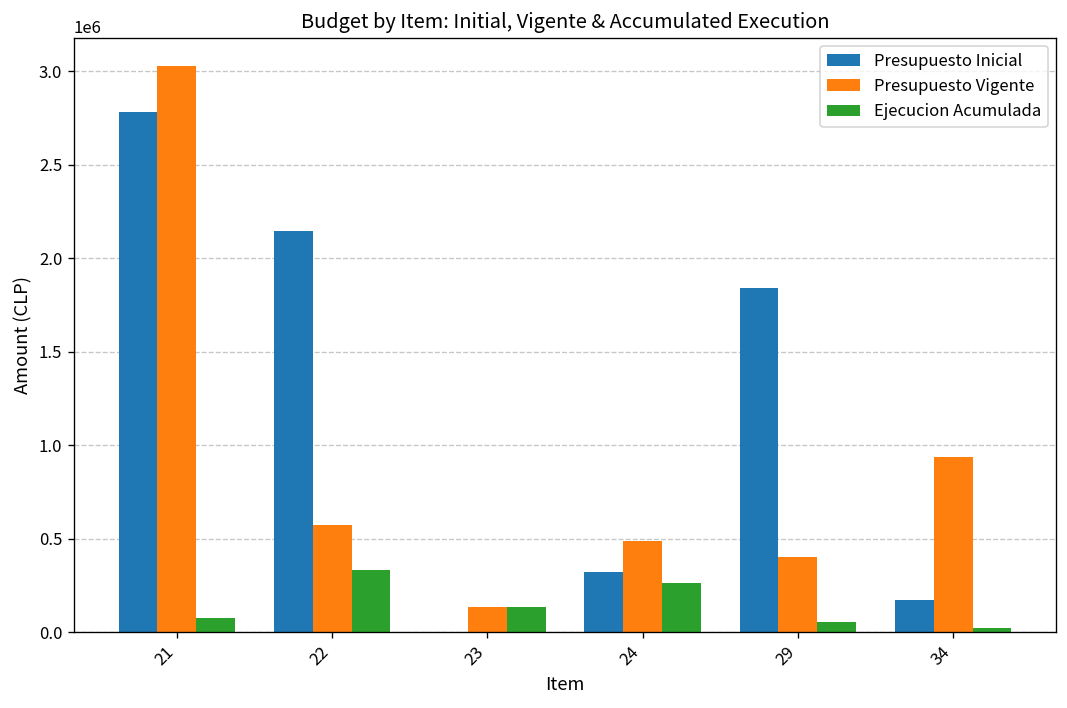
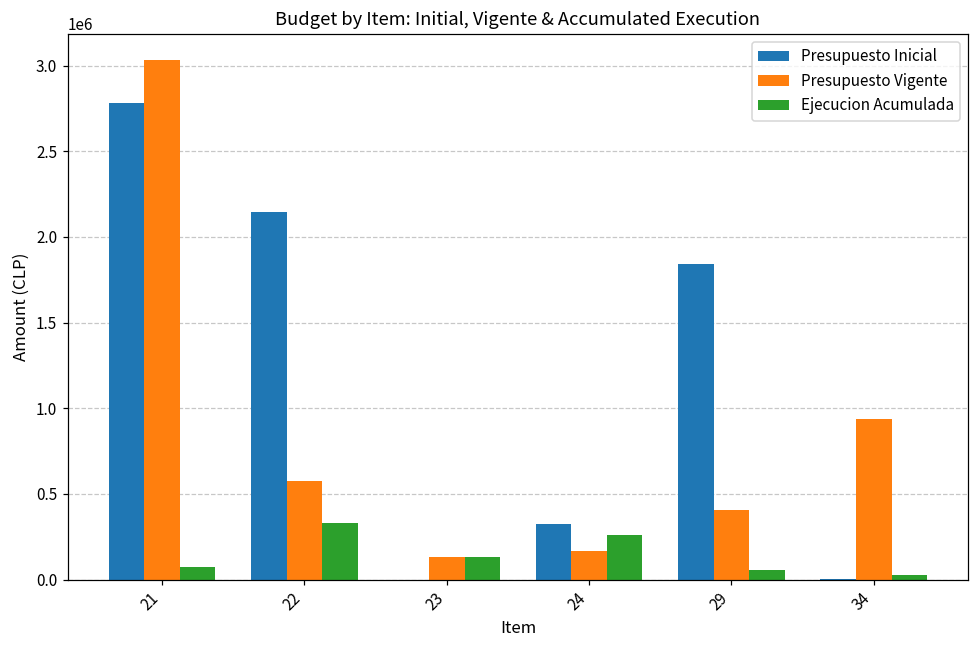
Presupuesto Vigente, 24: 490000 -> 170000
Presupuesto Inicial, 34: 170000 -> 0
